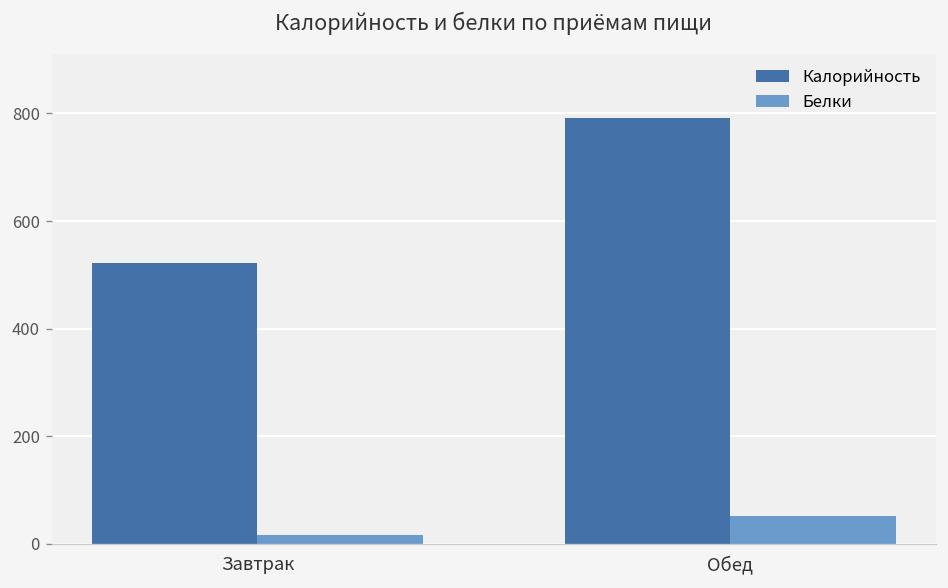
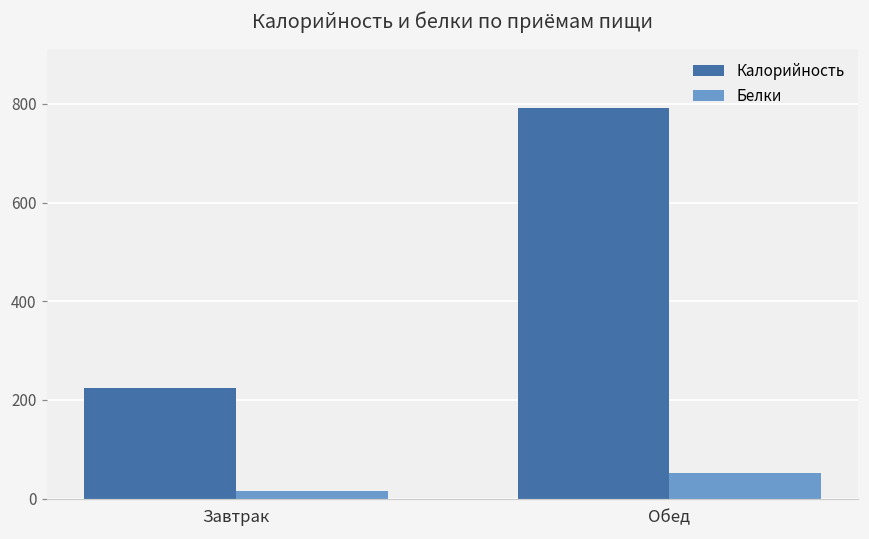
Калорийность, Завтрак: 520 -> 220
